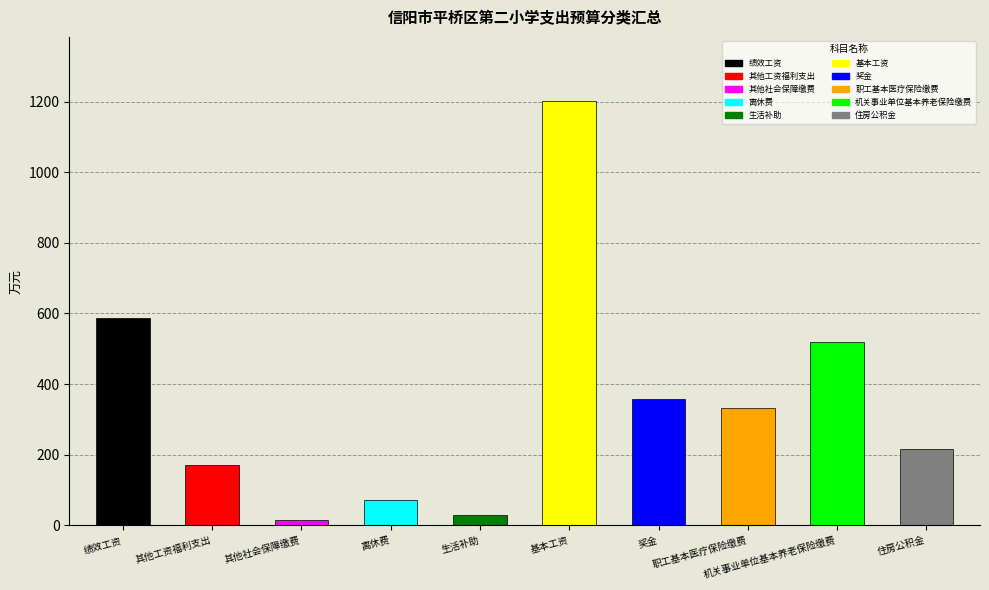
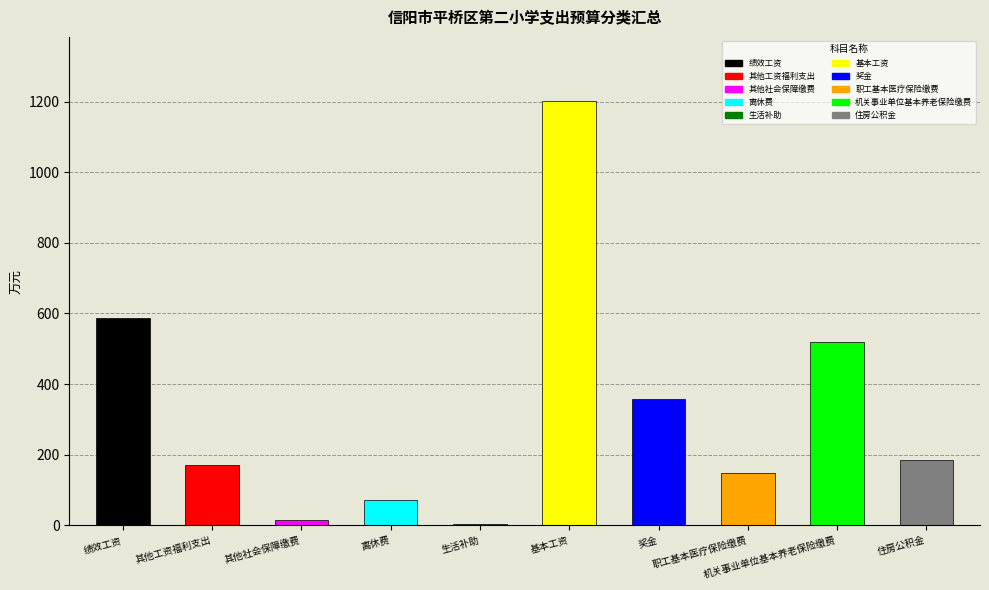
生活补助: 30 -> 0
职工基本医疗保险缴费: 330 -> 150
住房公积金: 210 -> 180
